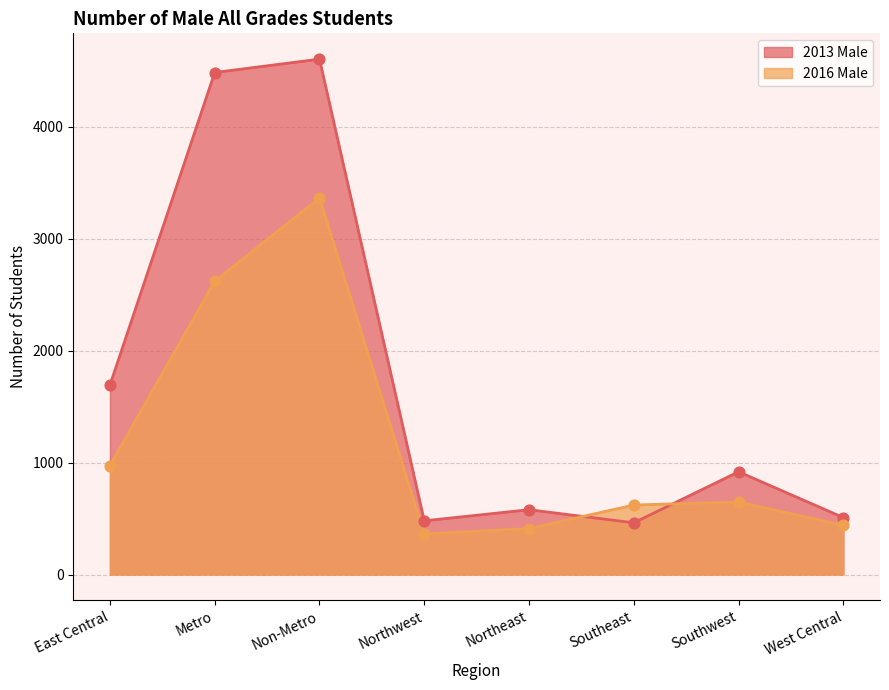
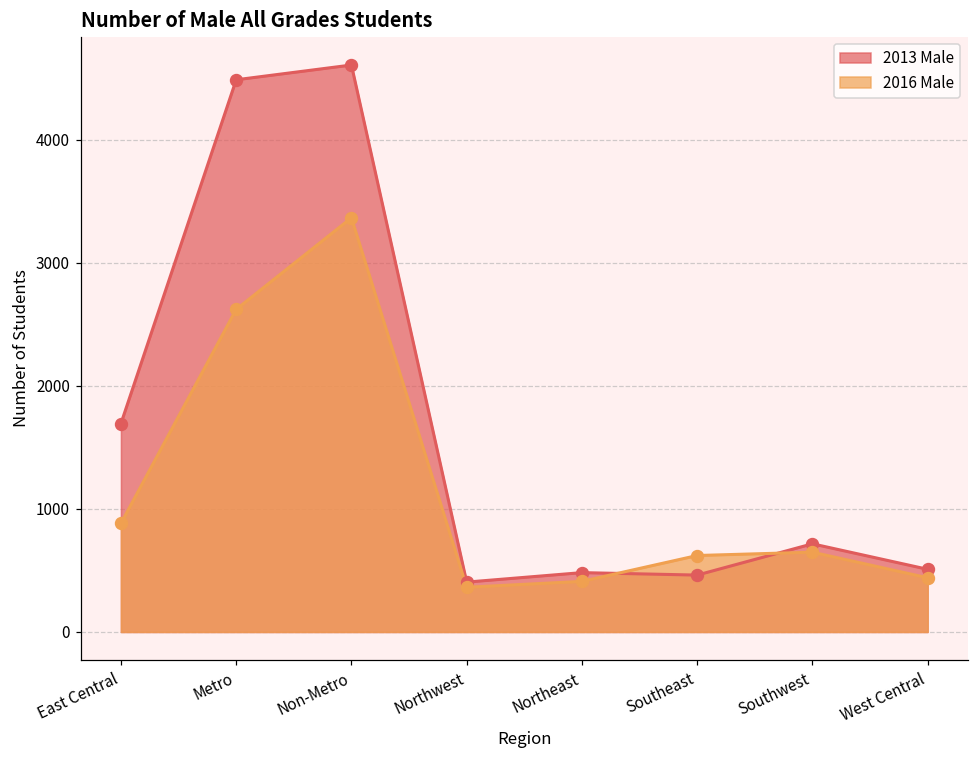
2016 Male, East Central: 970 -> 880
2013 Male, Northwest: 480 -> 410
2013 Male, Northeast: 580 -> 480
2013 Male, Southwest: 920 -> 720
